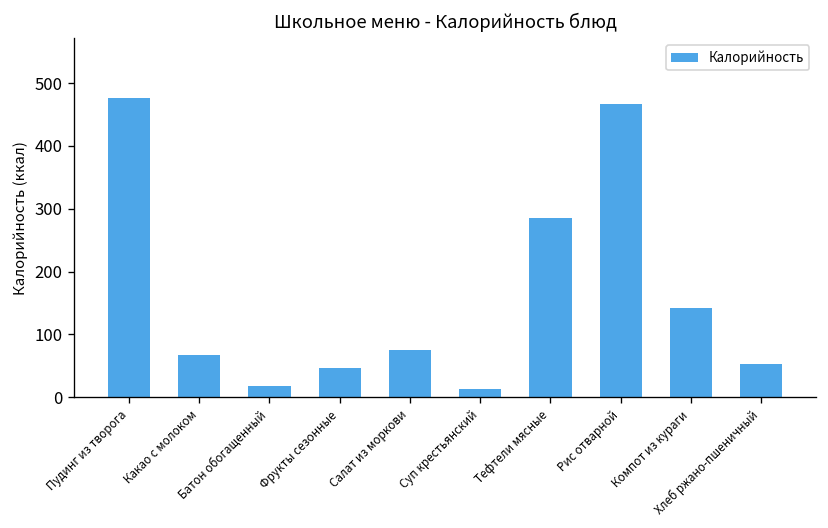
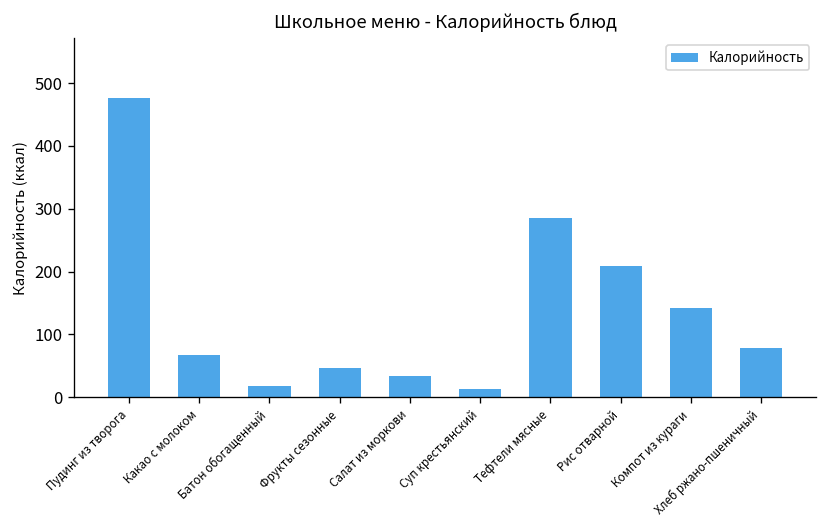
Салат из моркови: 70 -> 30
Рис отварной: 470 -> 210
Хлеб ржано-пшеничный: 50 -> 80
